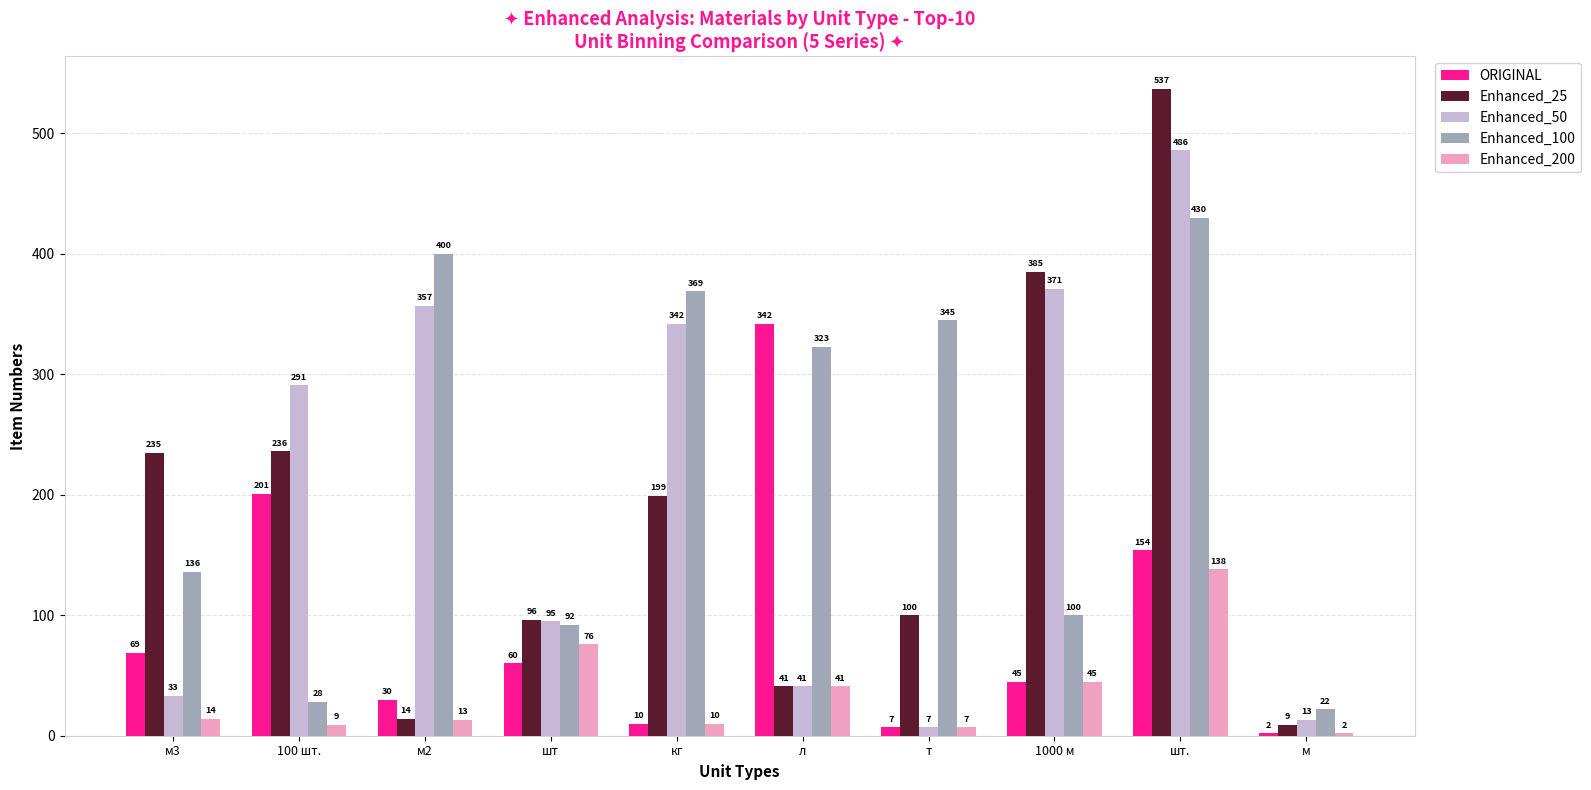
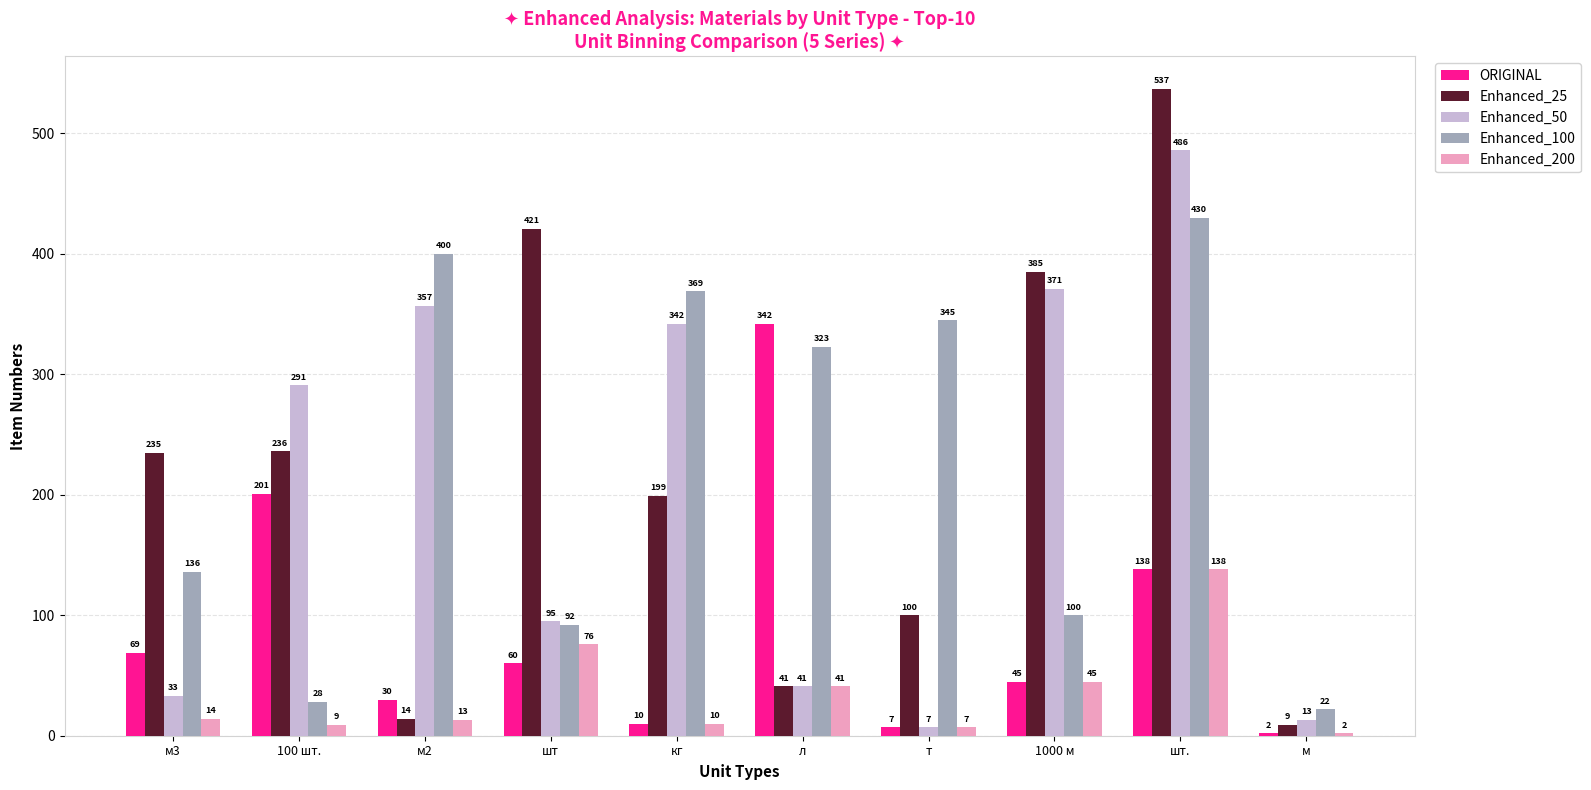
Enhanced_25, шт: 96 -> 421
ORIGINAL, шт.: 154 -> 138
